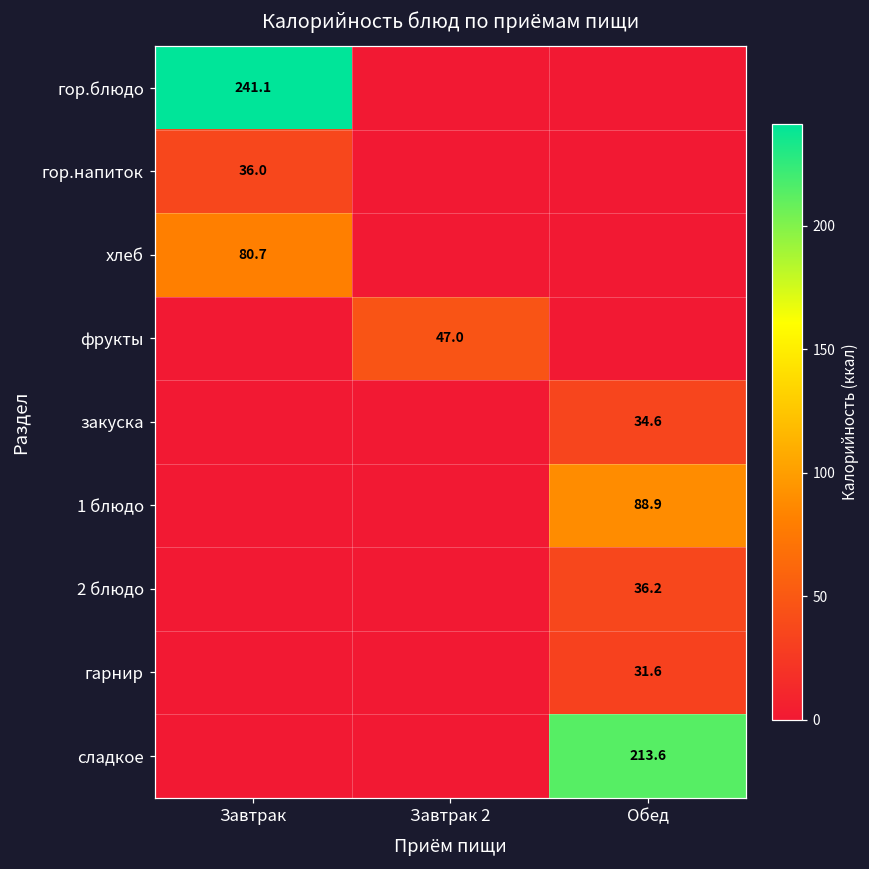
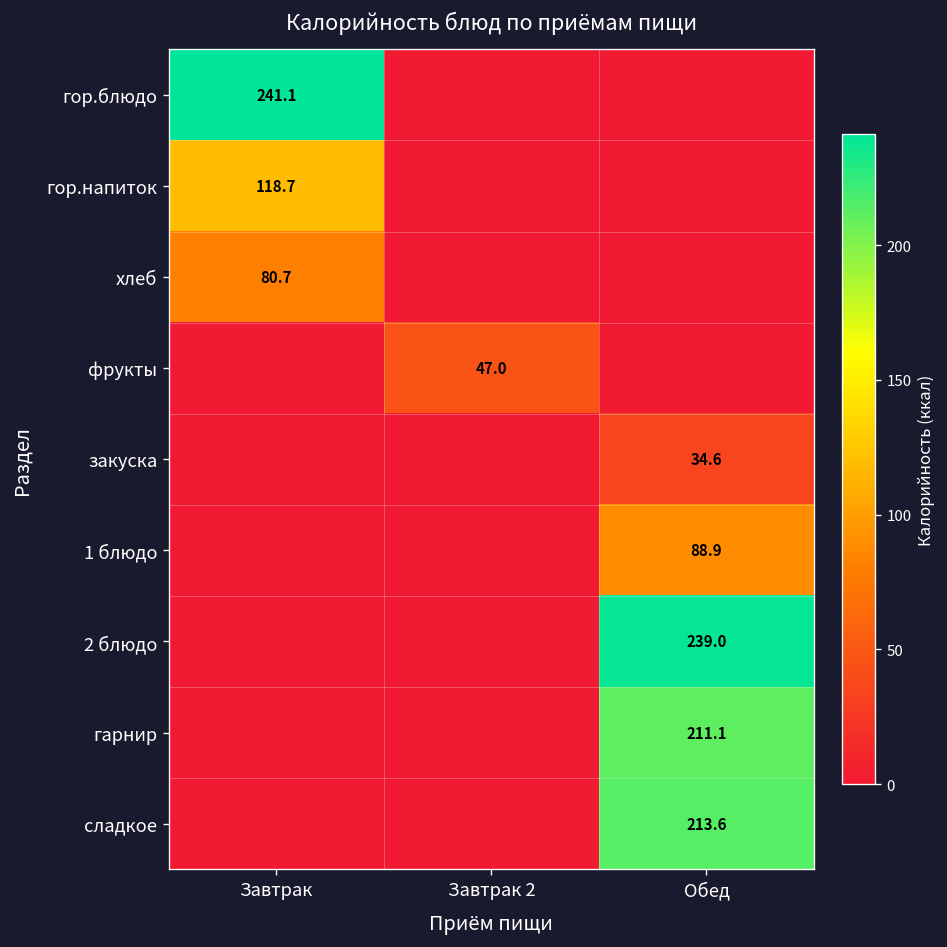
гор.напиток, Завтрак: 36.0 -> 118.7
2 блюдо, Обед: 36.2 -> 239.0
гарнир, Обед: 31.6 -> 211.1
